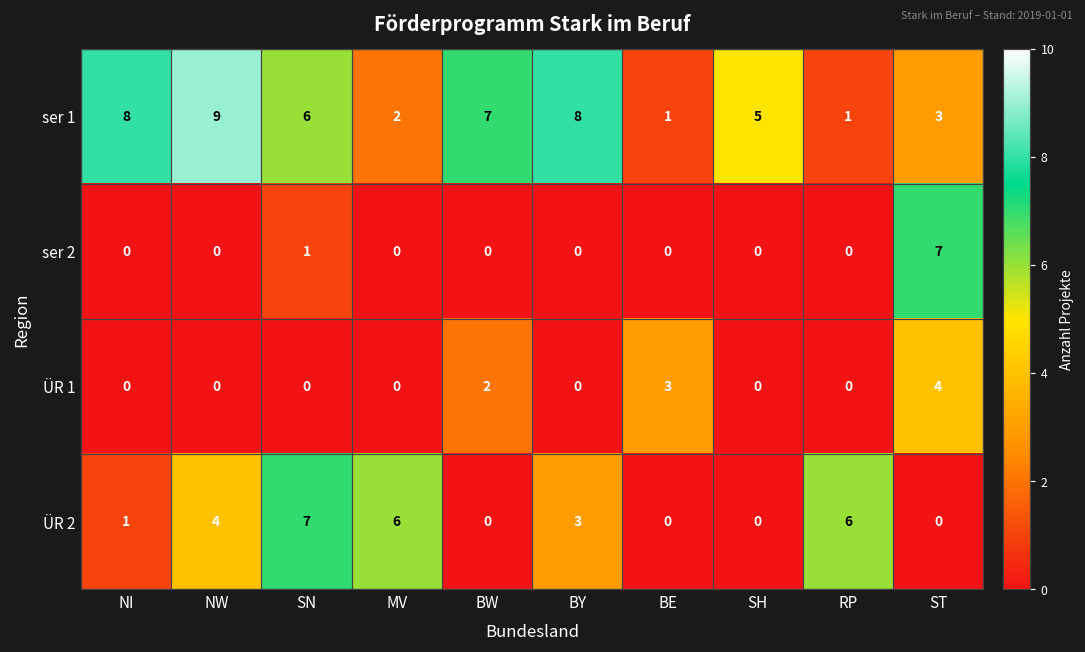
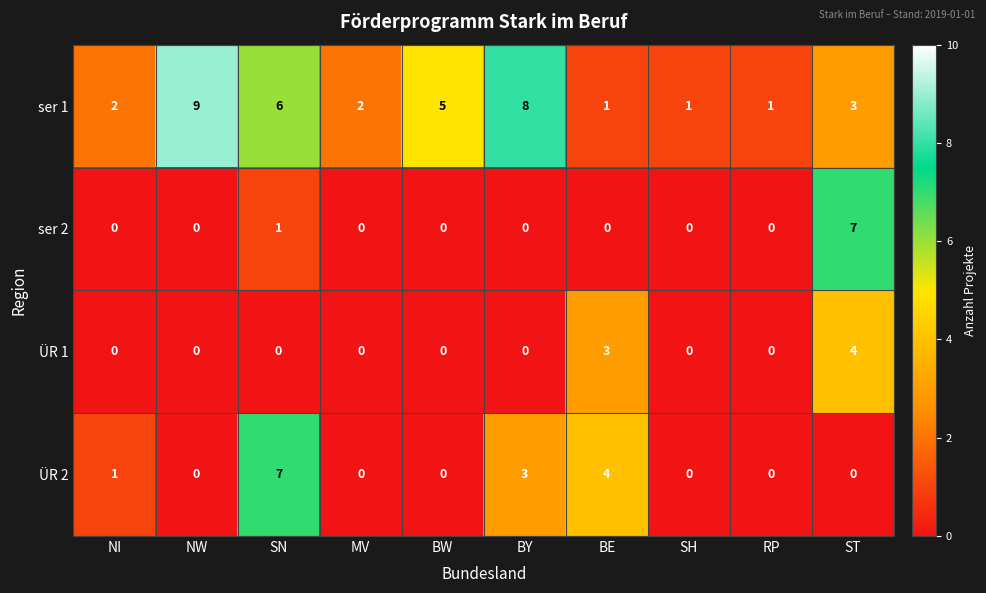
ser 1, NI: 8 -> 2
ser 1, BW: 7 -> 5
ser 1, SH: 5 -> 1
ÜR 1, BW: 2 -> 0
ÜR 2, NW: 4 -> 0
ÜR 2, MV: 6 -> 0
ÜR 2, BE: 0 -> 4
ÜR 2, RP: 6 -> 0
